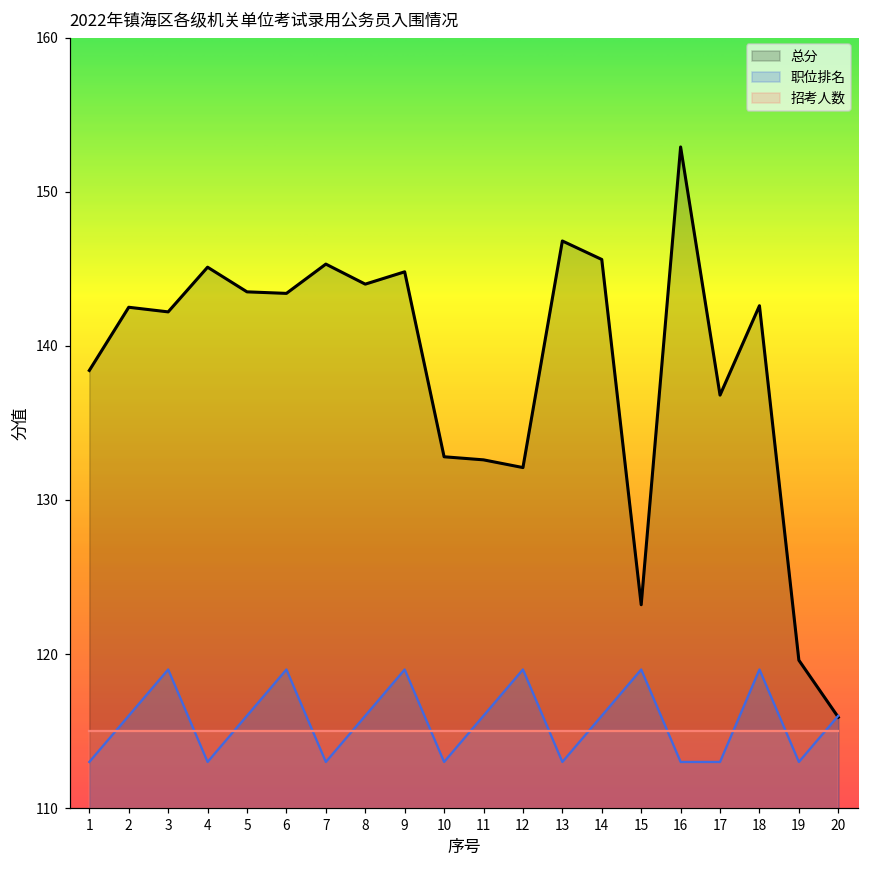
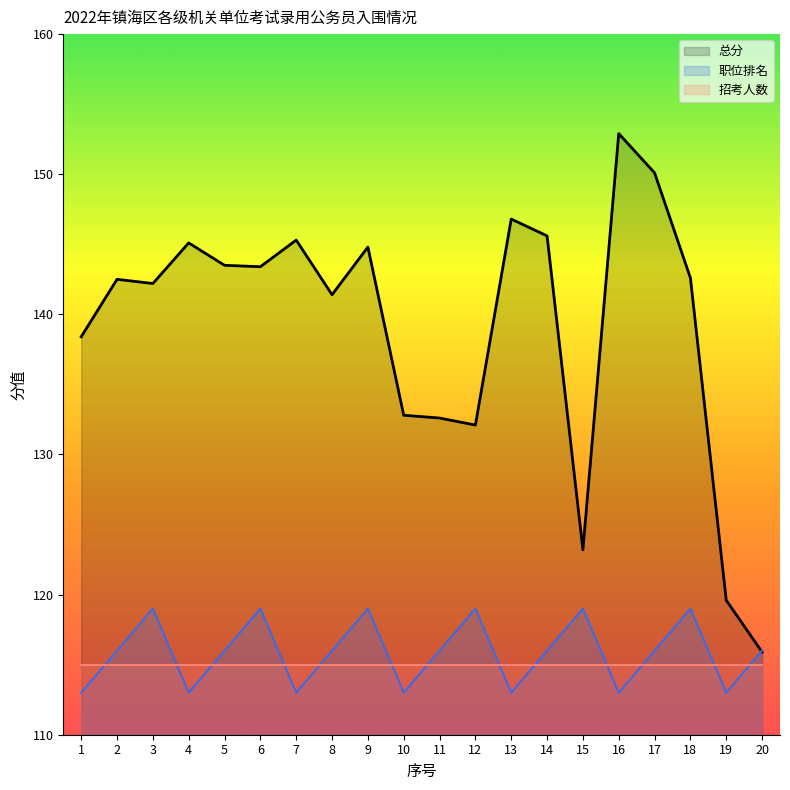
总分, 8: 144.0 -> 141.4
总分, 17: 136.8 -> 150.1
职位排名, 17: 113.0 -> 116.0
